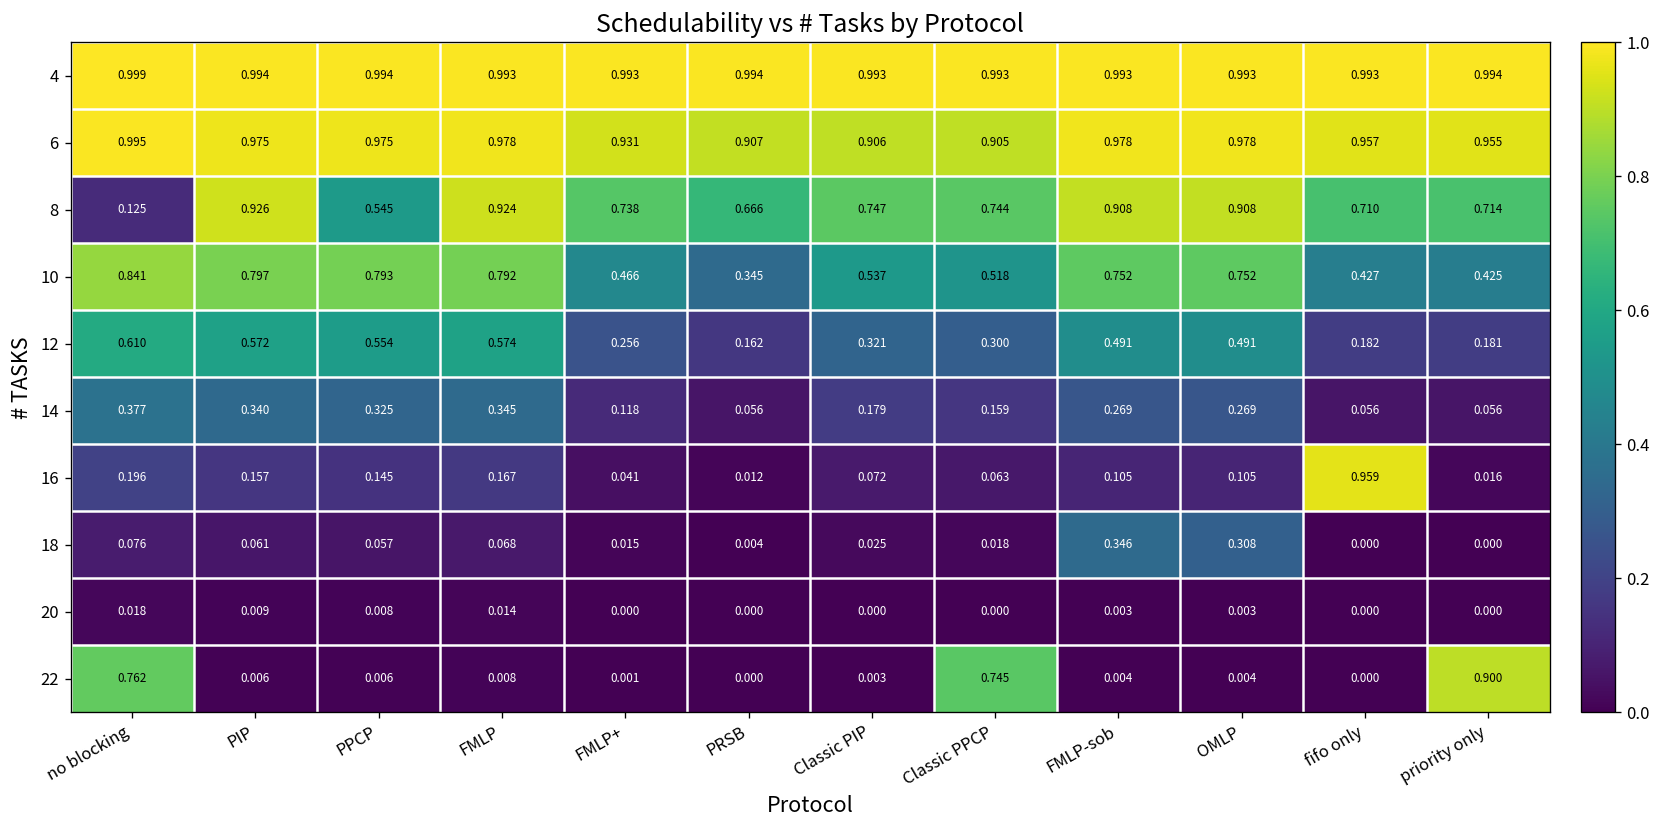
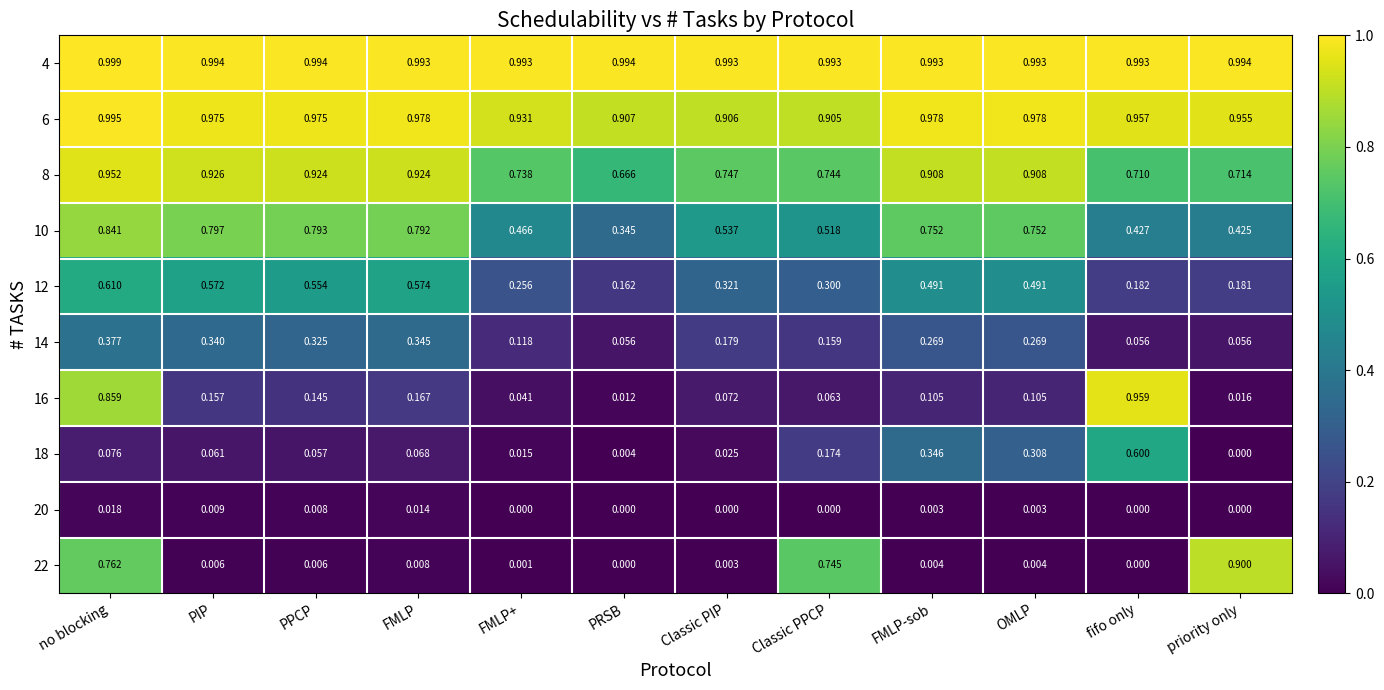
8, no blocking: 0.125 -> 0.952
8, PPCP: 0.545 -> 0.924
16, no blocking: 0.196 -> 0.859
18, Classic PPCP: 0.018 -> 0.174
18, fifo only: 0.000 -> 0.600
